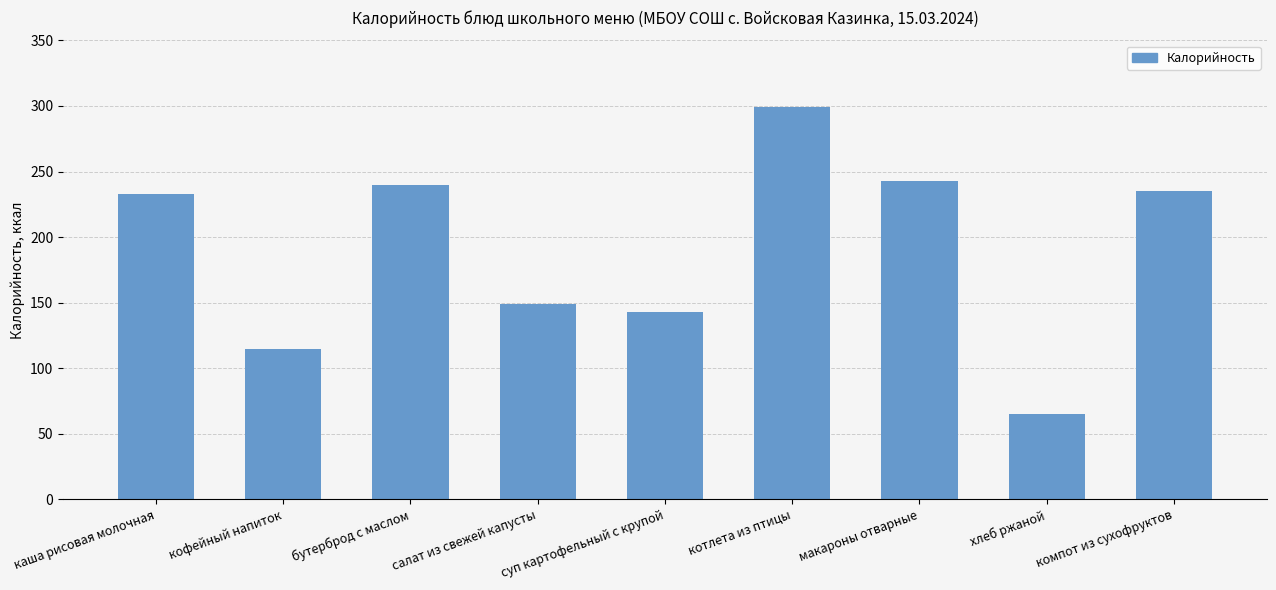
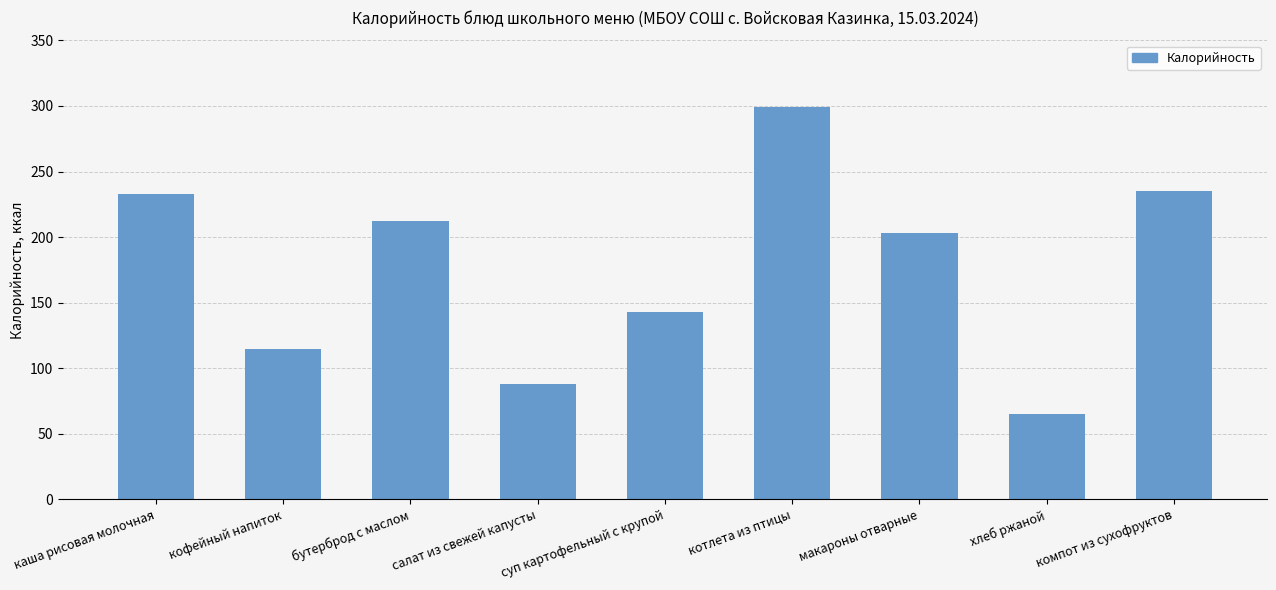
бутерброд с маслом: 240 -> 212
салат из свежей капусты: 149 -> 88
макароны отварные: 243 -> 203
